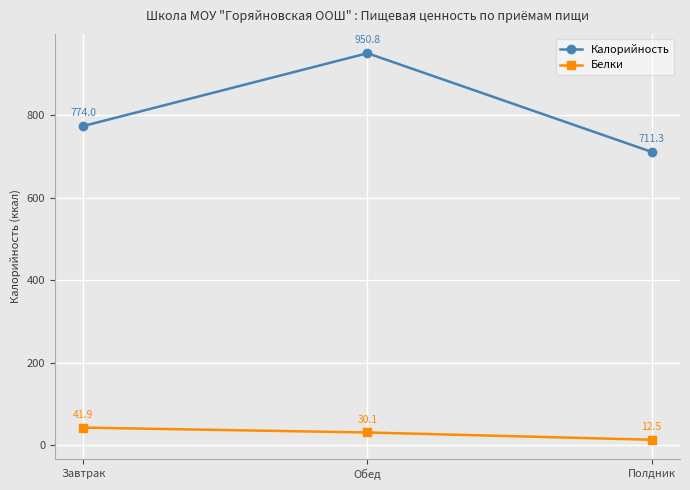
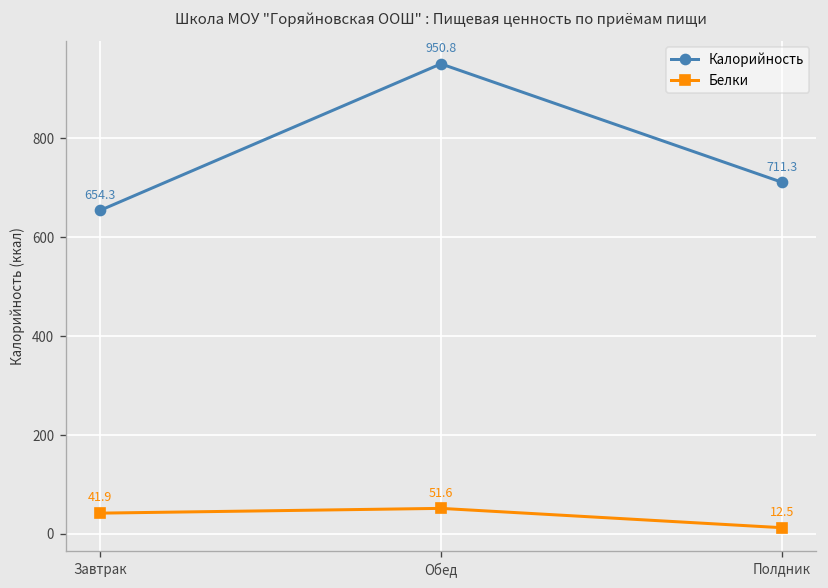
Калорийность, Завтрак: 774.0 -> 654.3
Белки, Обед: 30.1 -> 51.6
